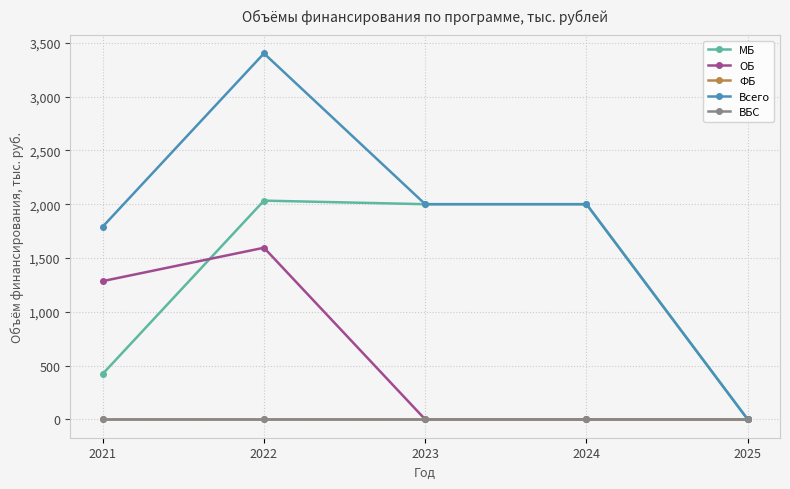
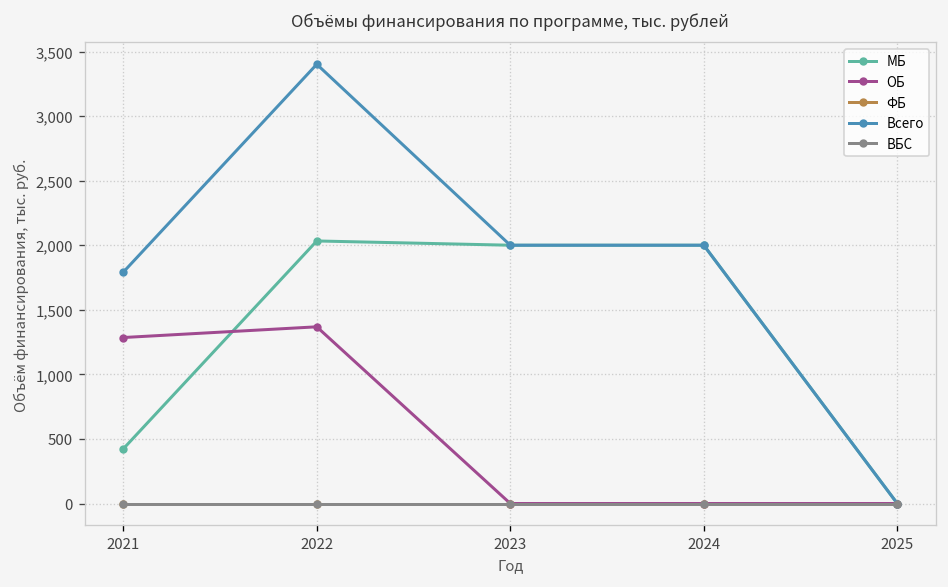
ОБ, 2022: 1,600 -> 1,370
